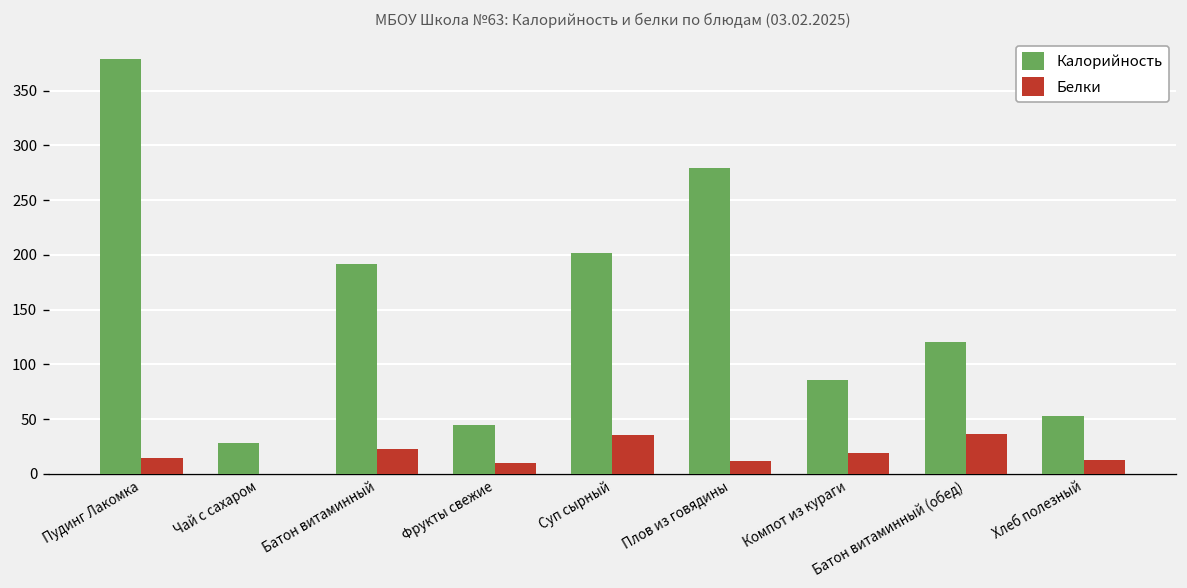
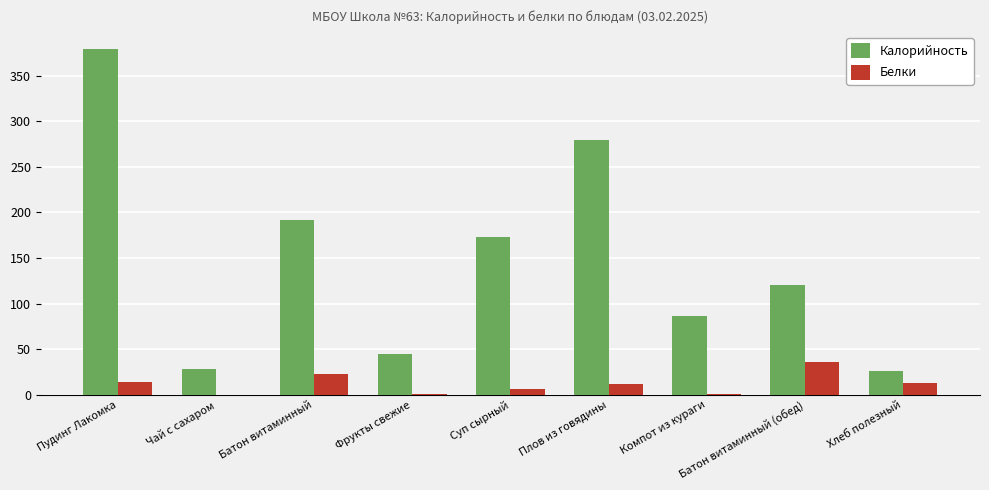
Белки, Фрукты свежие: 10 -> 0
Калорийность, Суп сырный: 200 -> 170
Белки, Суп сырный: 40 -> 10
Белки, Компот из кураги: 20 -> 0
Калорийность, Хлеб полезный: 50 -> 30
